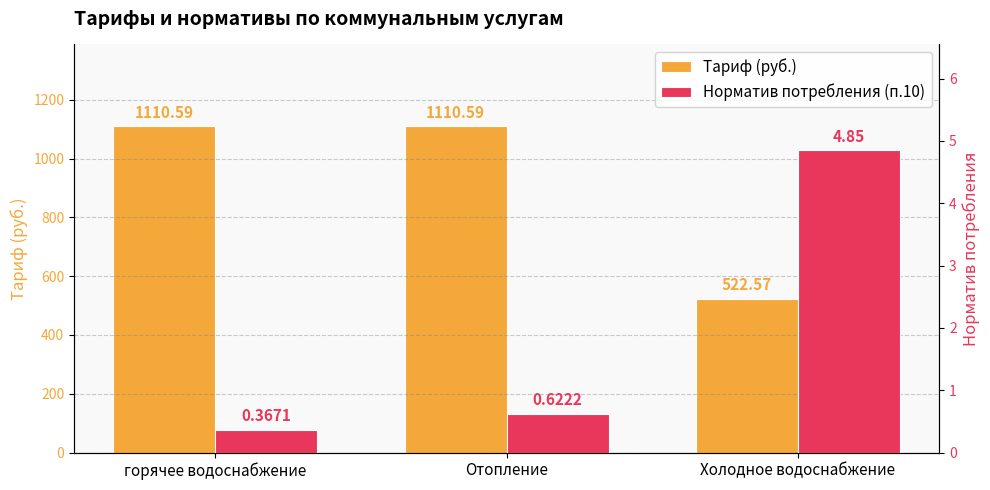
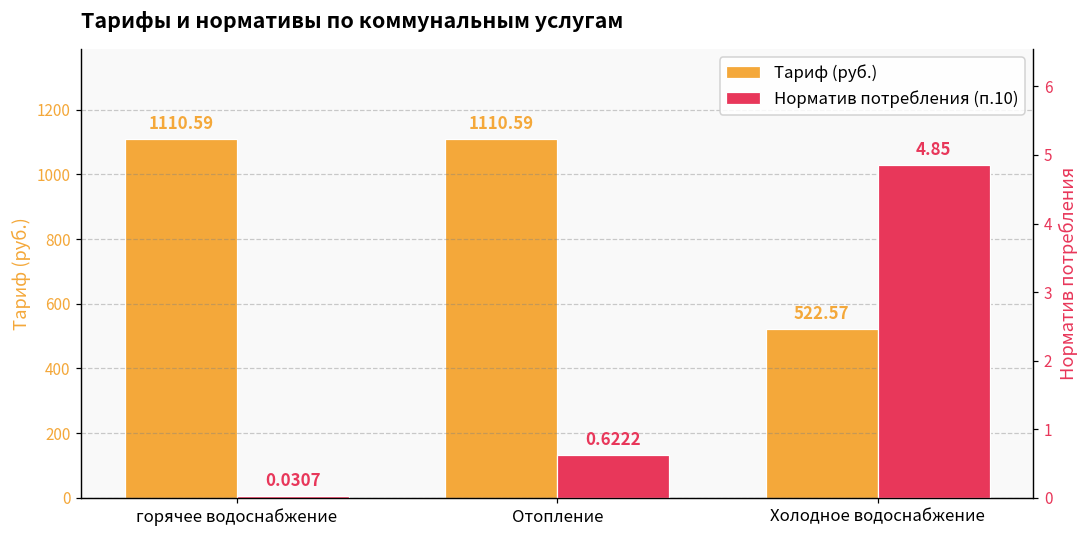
Норматив потребления (п.10), горячее водоснабжение: 0.3671 -> 0.0307
